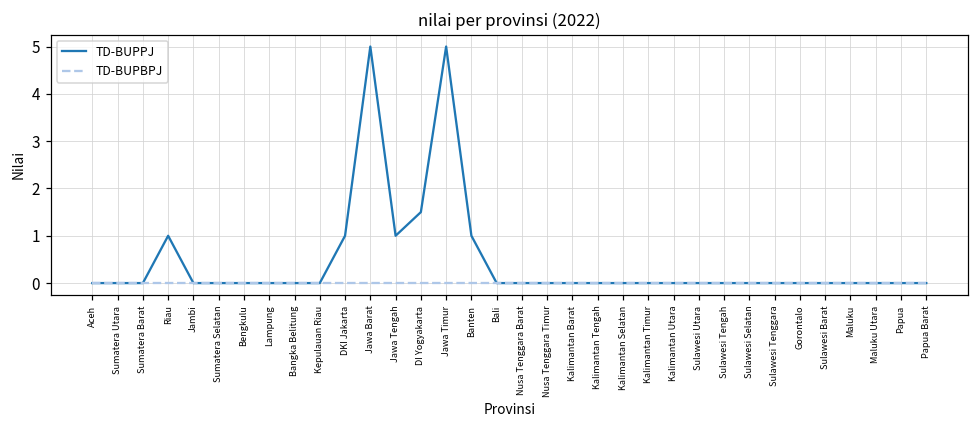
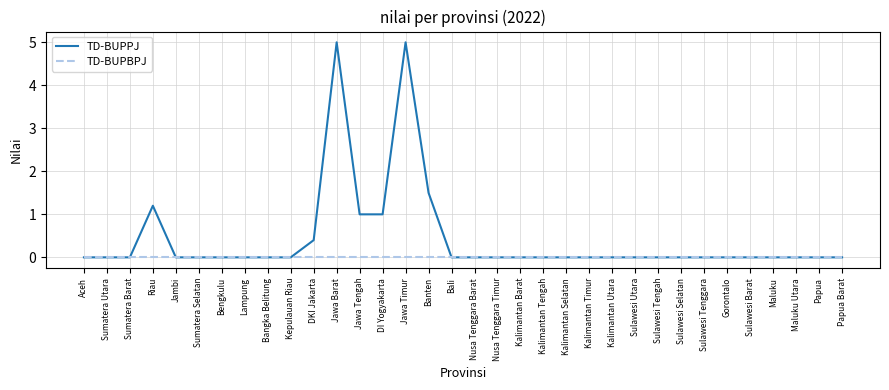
TD-BUPPJ, Riau: 1.0 -> 1.2
TD-BUPPJ, DKI Jakarta: 1.0 -> 0.4
TD-BUPPJ, DI Yogyakarta: 1.5 -> 1.0
TD-BUPPJ, Banten: 1.0 -> 1.5
